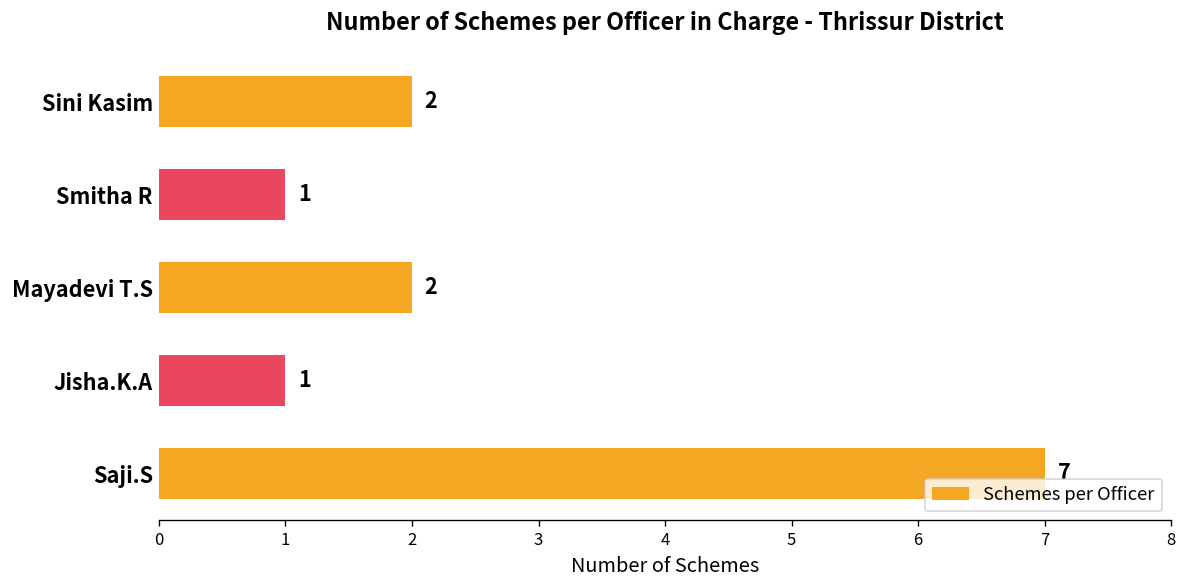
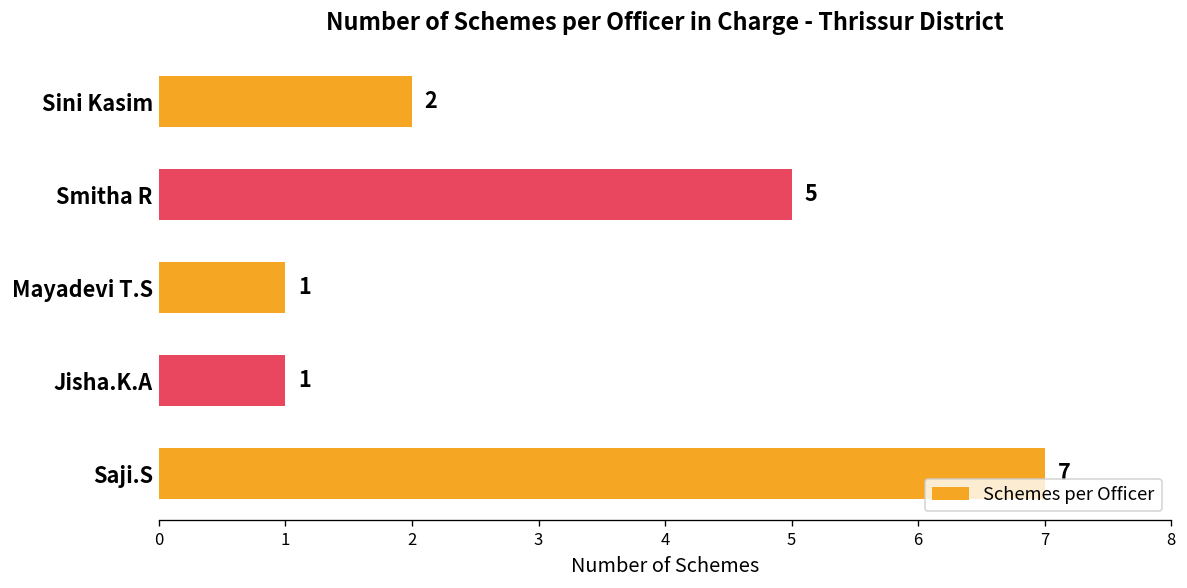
Smitha R: 1 -> 5
Mayadevi T.S: 2 -> 1
